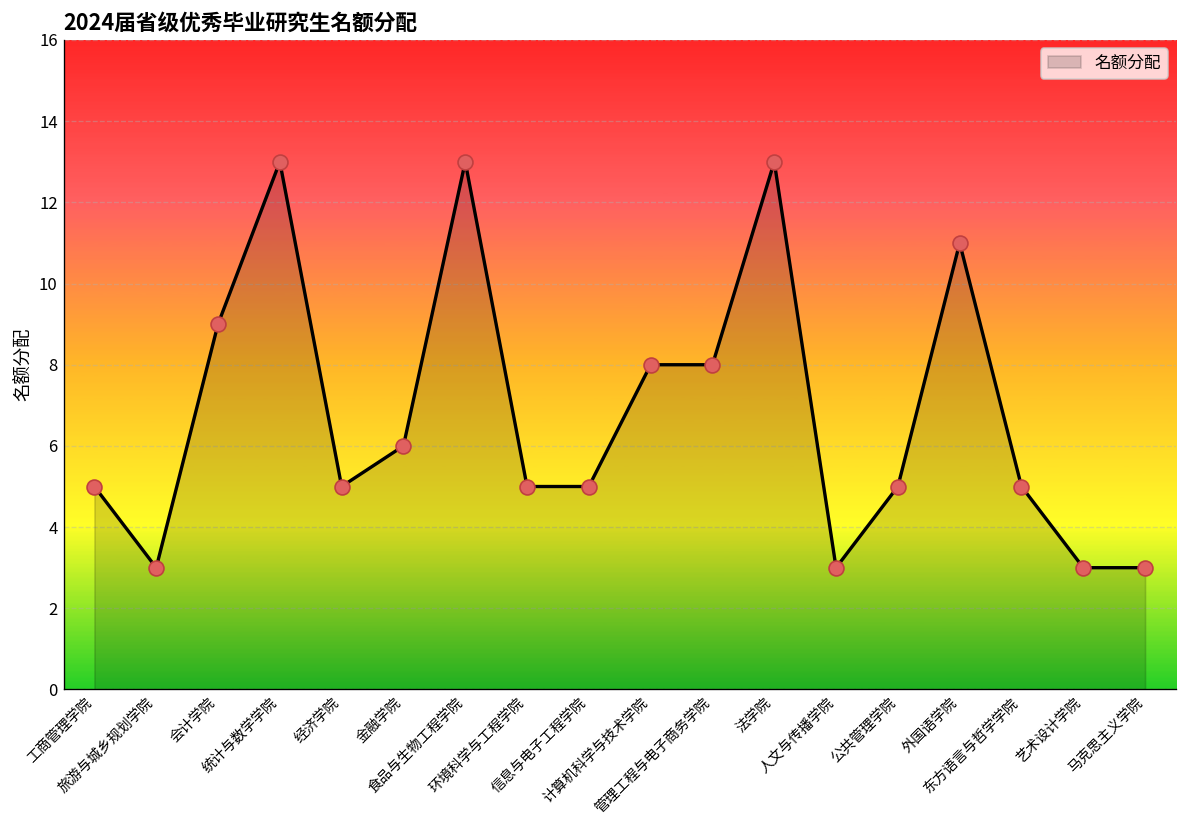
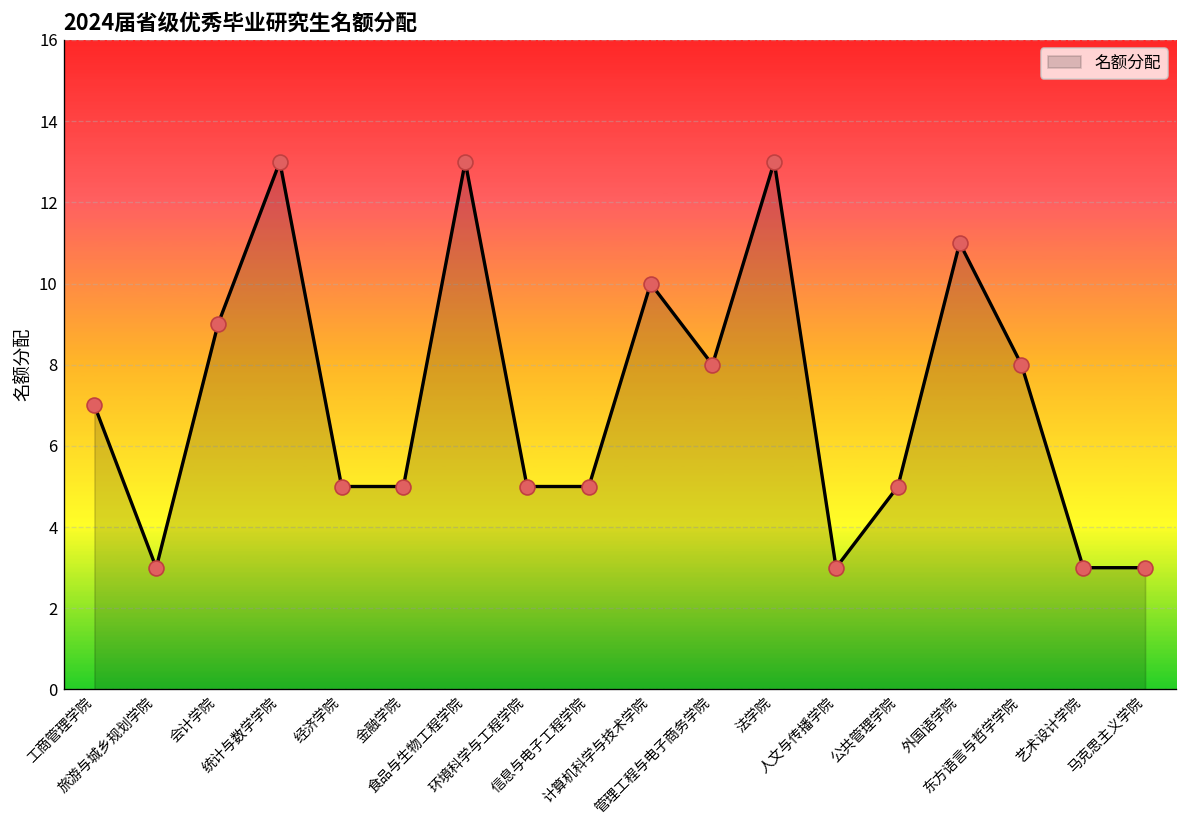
工商管理学院: 5 -> 7
金融学院: 6 -> 5
计算机科学与技术学院: 8 -> 10
东方语言与哲学学院: 5 -> 8
